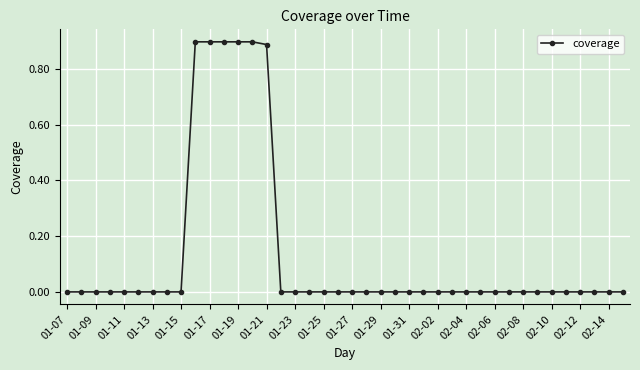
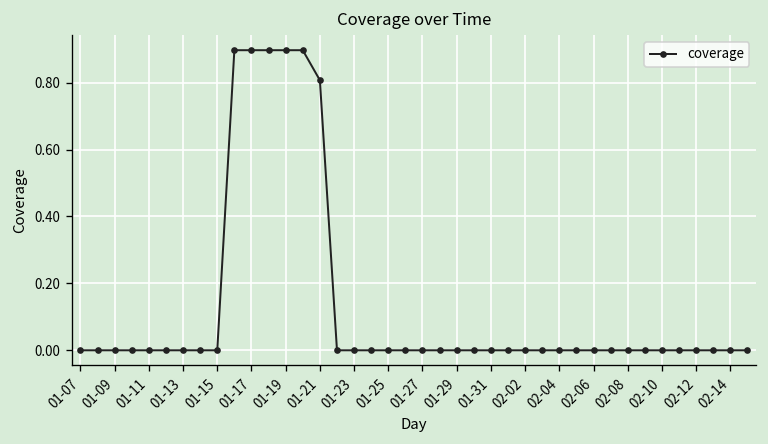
01-21: 0.89 -> 0.81
